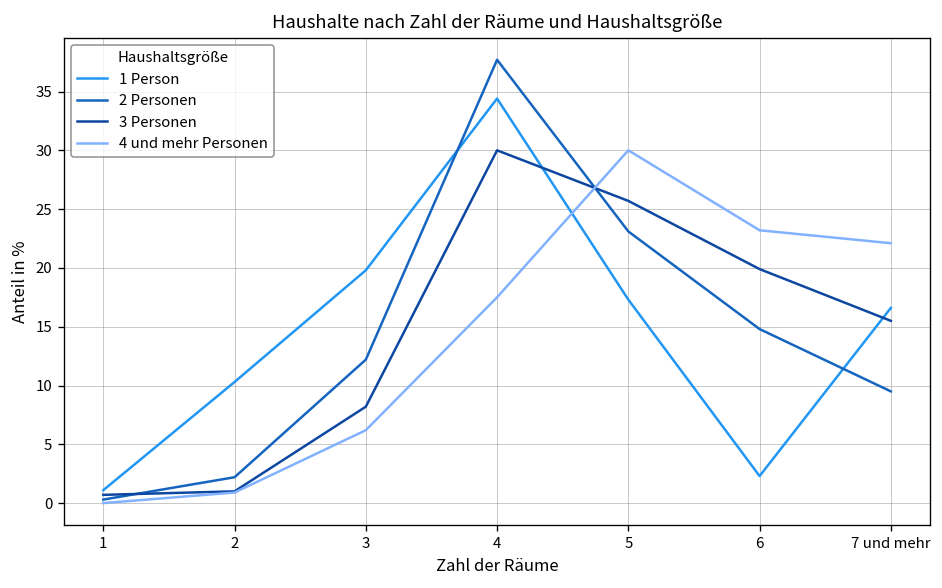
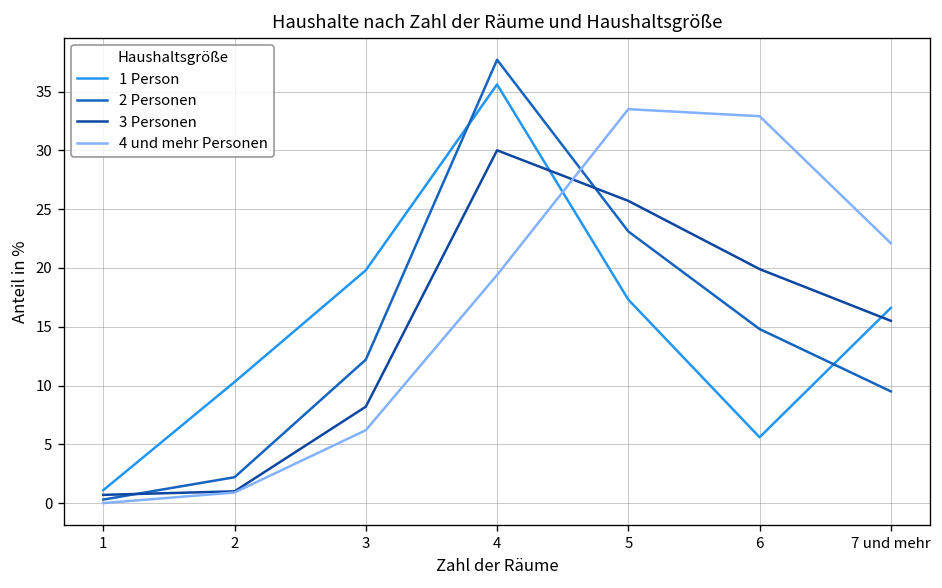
1 Person, 4: 34 -> 36
4 und mehr Personen, 4: 18 -> 19
4 und mehr Personen, 5: 30 -> 34
1 Person, 6: 2 -> 6
4 und mehr Personen, 6: 23 -> 33
